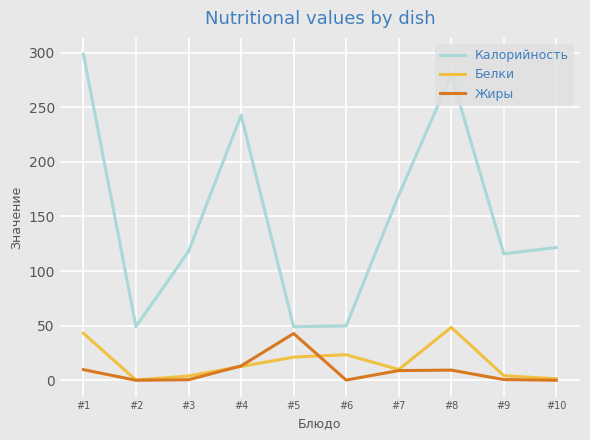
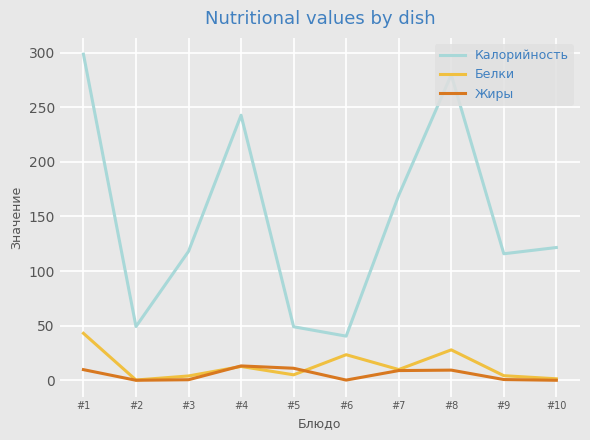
Белки, #5: 21 -> 5
Жиры, #5: 43 -> 11
Калорийность, #6: 50 -> 40
Белки, #8: 48 -> 28
